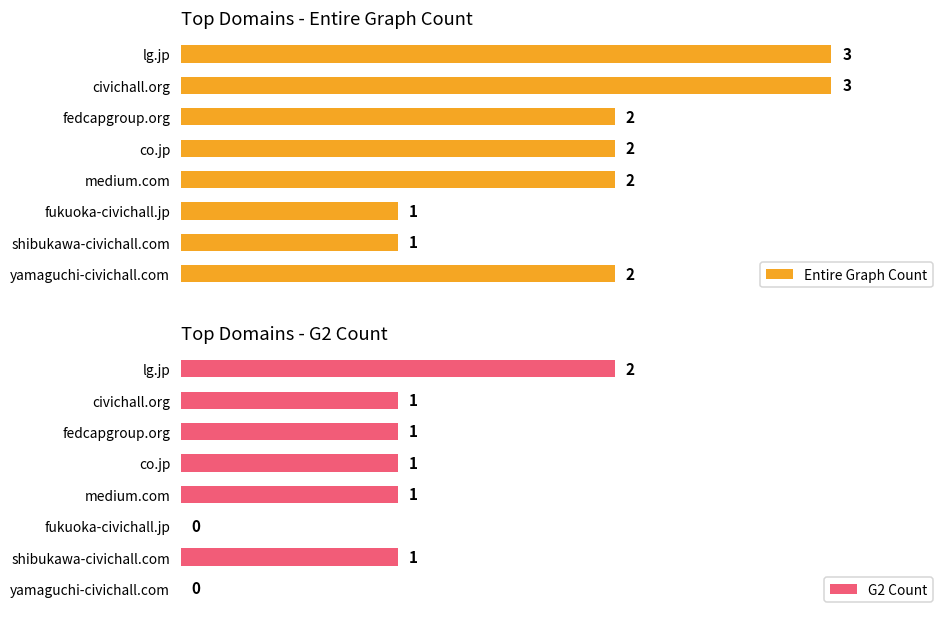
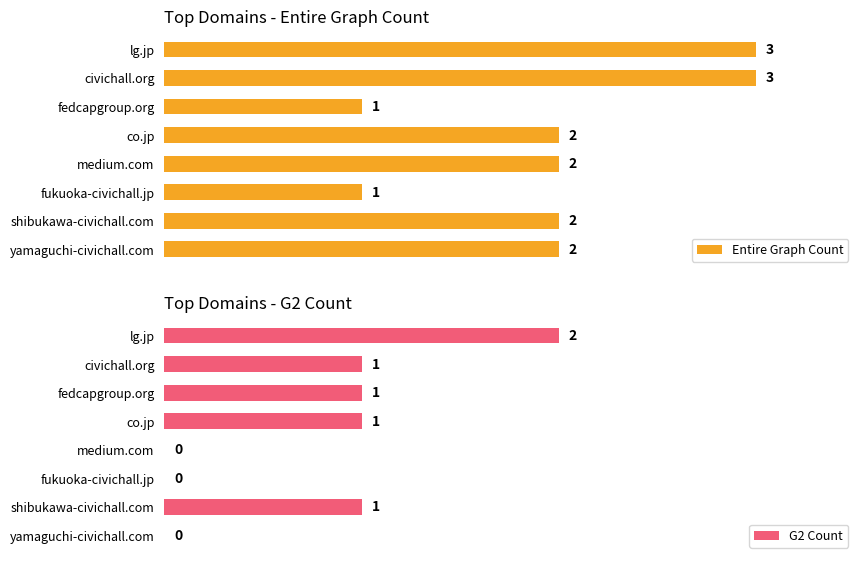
Top Domains - Entire Graph Count, fedcapgroup.org: 2 -> 1
Top Domains - Entire Graph Count, shibukawa-civichall.com: 1 -> 2
Top Domains - G2 Count, medium.com: 1 -> 0
